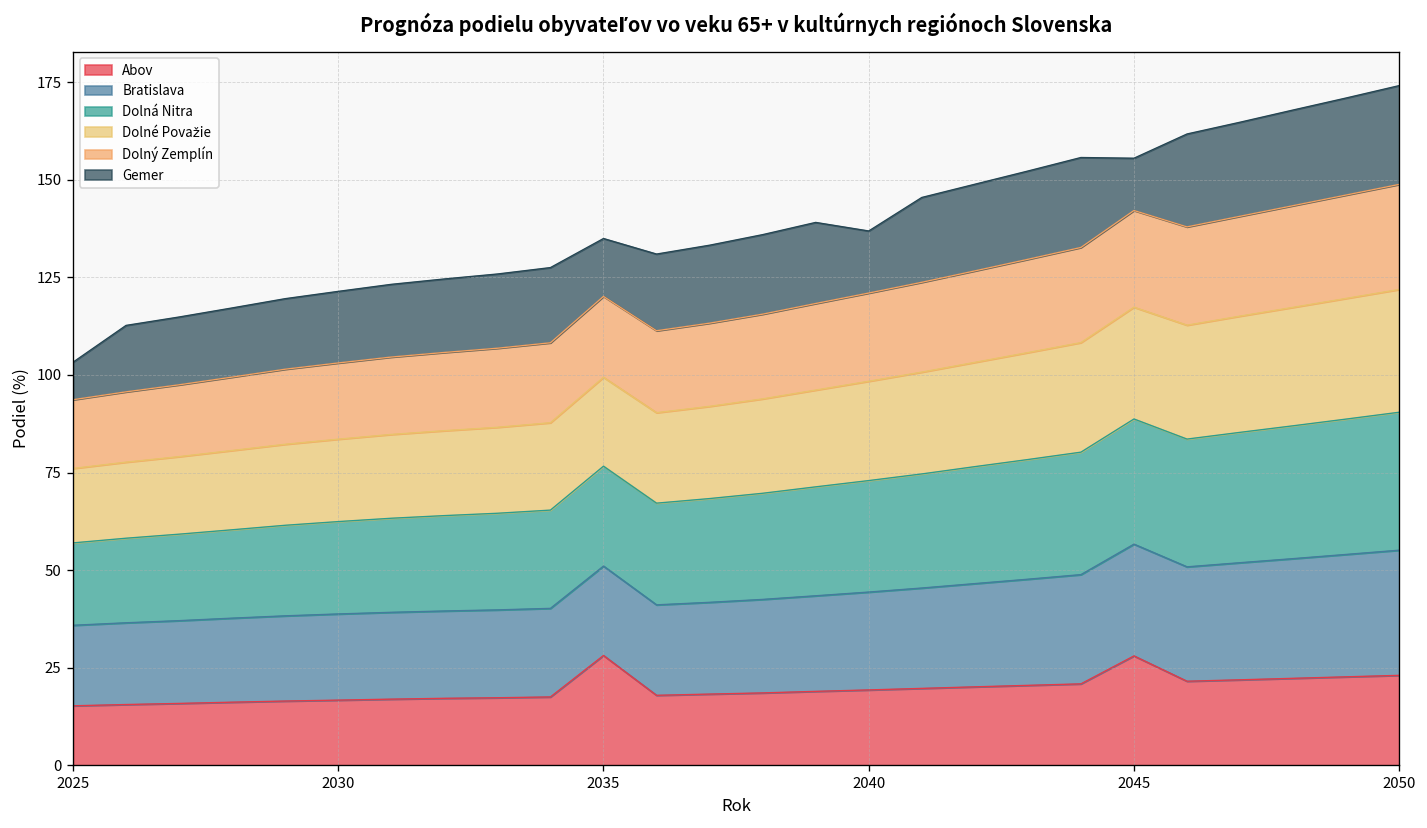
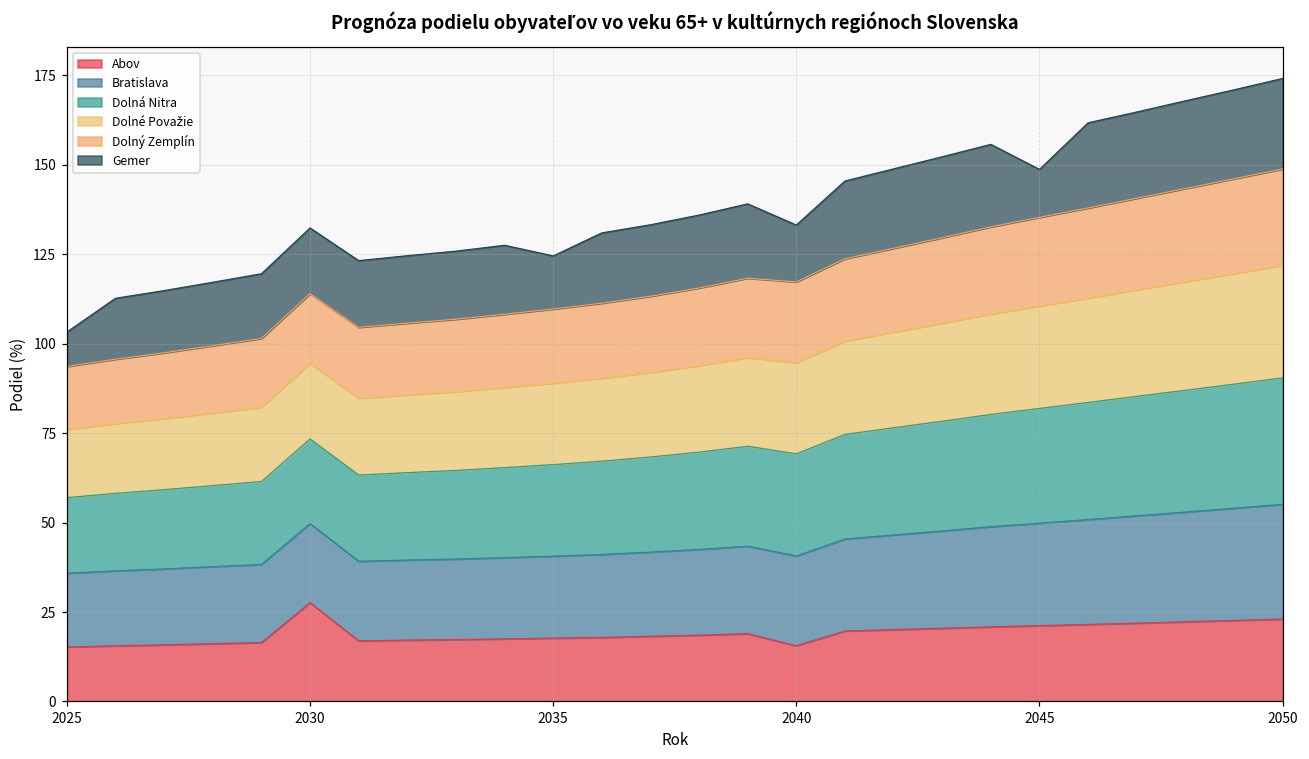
Abov, 2030: 17 -> 28
Abov, 2035: 28 -> 18
Abov, 2040: 19 -> 16
Abov, 2045: 28 -> 21
